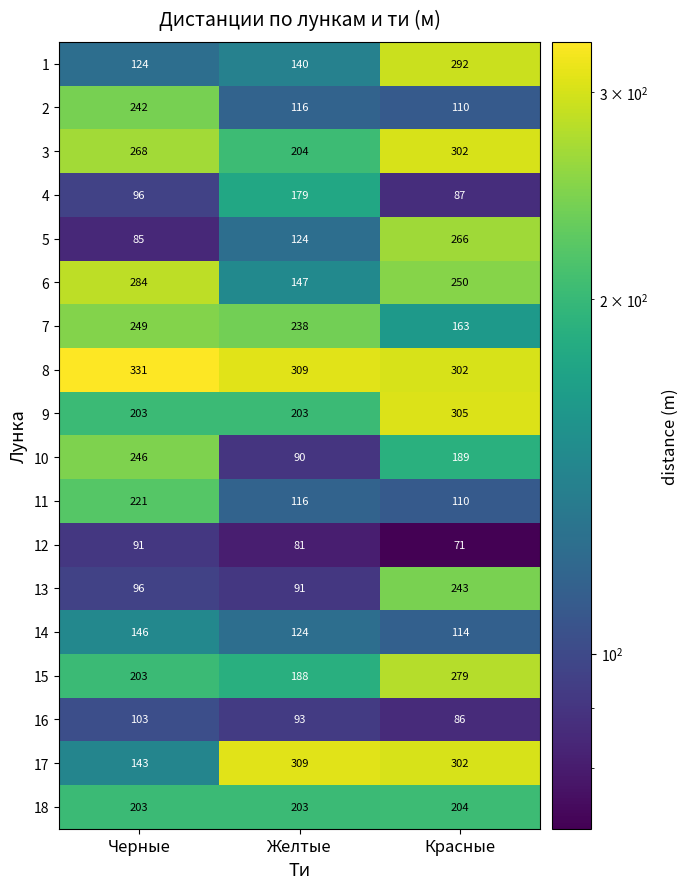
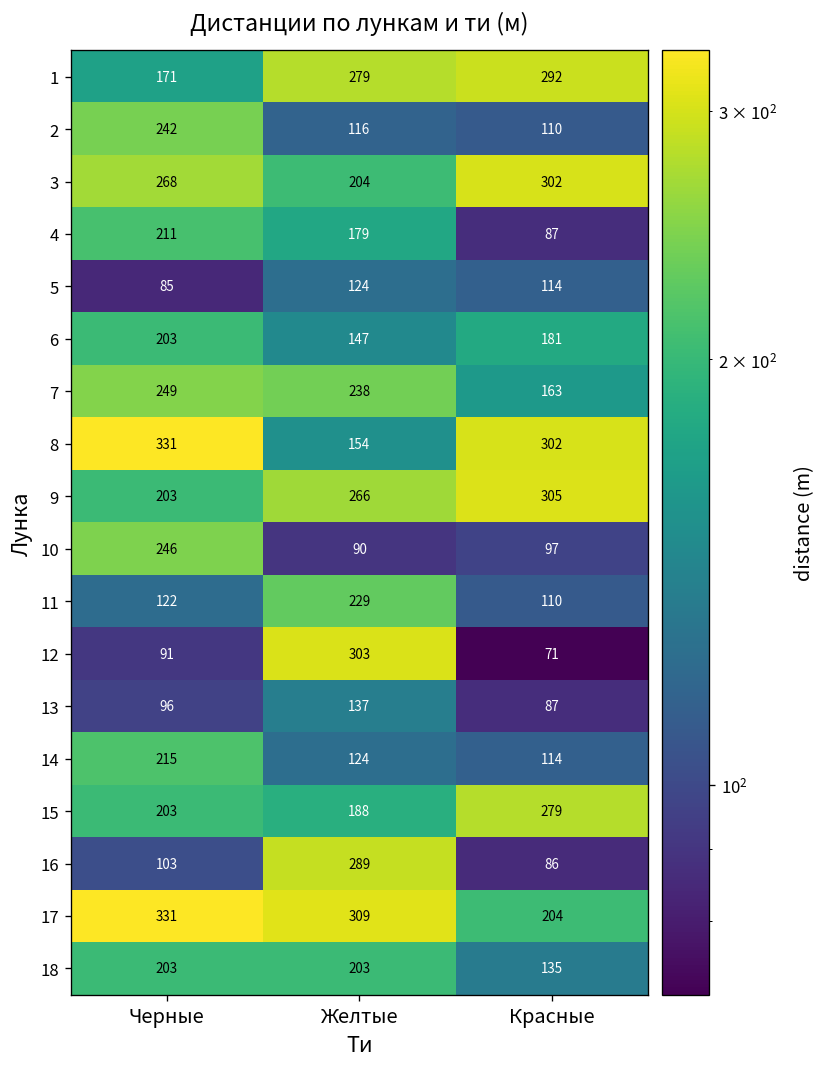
1, Черные: 124 -> 171
1, Желтые: 140 -> 279
4, Черные: 96 -> 211
5, Красные: 266 -> 114
6, Черные: 284 -> 203
6, Красные: 250 -> 181
8, Желтые: 309 -> 154
9, Желтые: 203 -> 266
10, Красные: 189 -> 97
11, Черные: 221 -> 122
11, Желтые: 116 -> 229
12, Желтые: 81 -> 303
13, Желтые: 91 -> 137
13, Красные: 243 -> 87
14, Черные: 146 -> 215
16, Желтые: 93 -> 289
17, Черные: 143 -> 331
17, Красные: 302 -> 204
18, Красные: 204 -> 135
